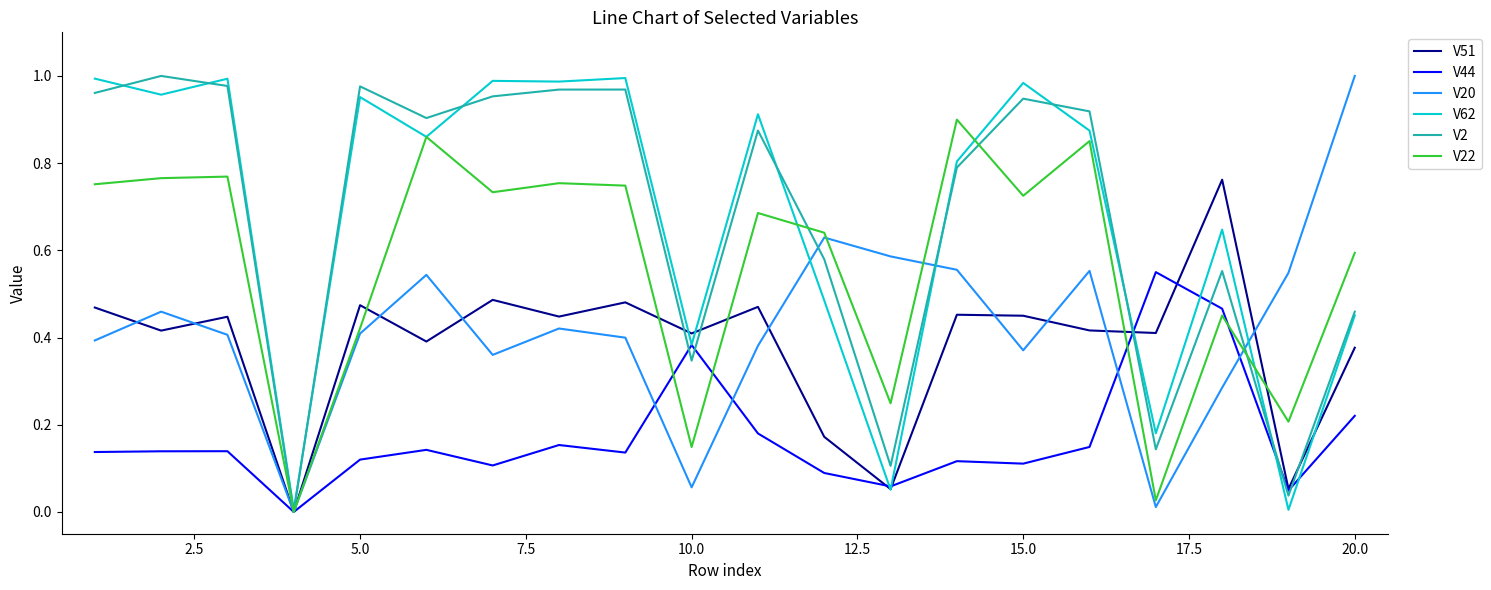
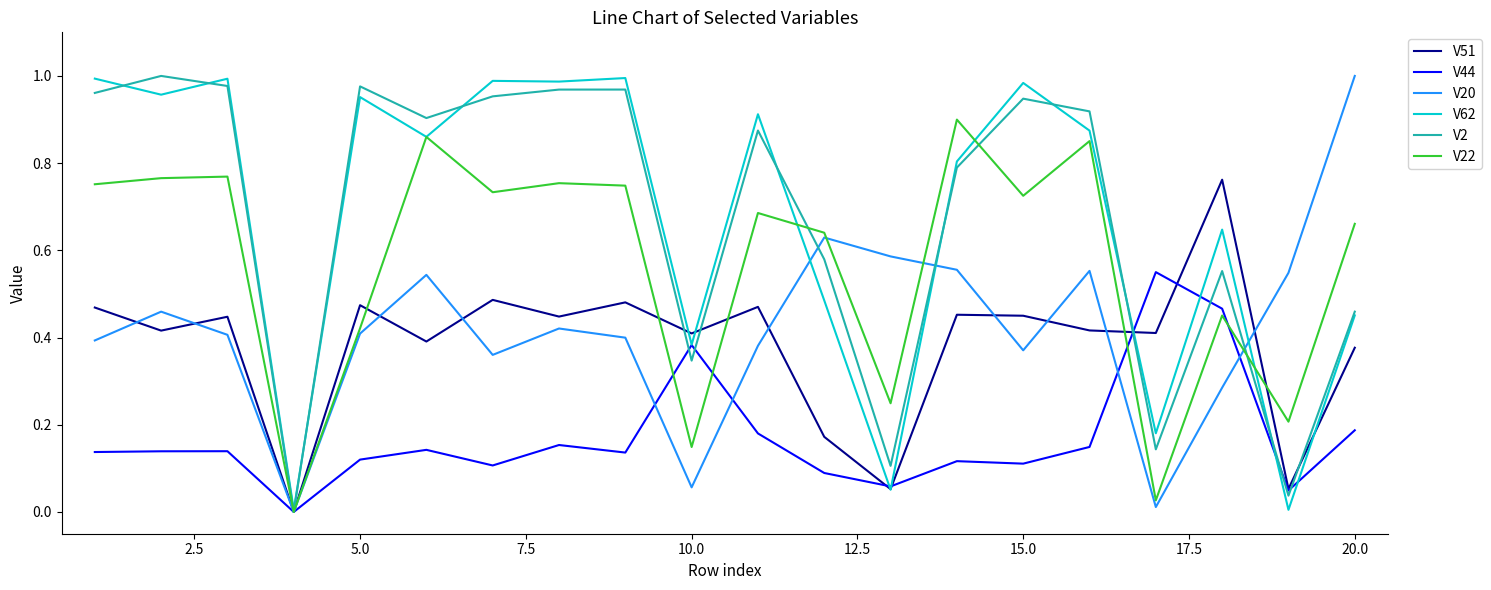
V44, 20.0: 0.22 -> 0.19
V22, 20.0: 0.59 -> 0.66
